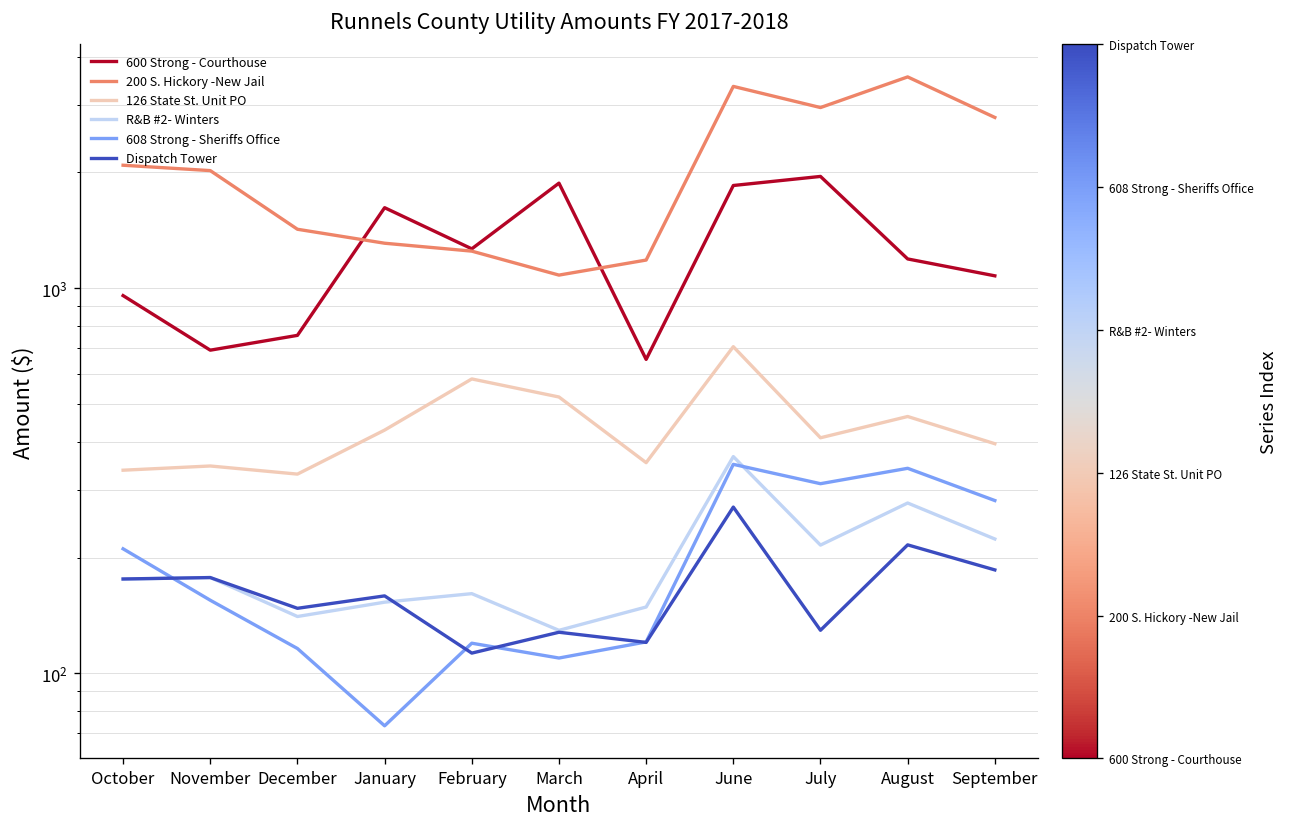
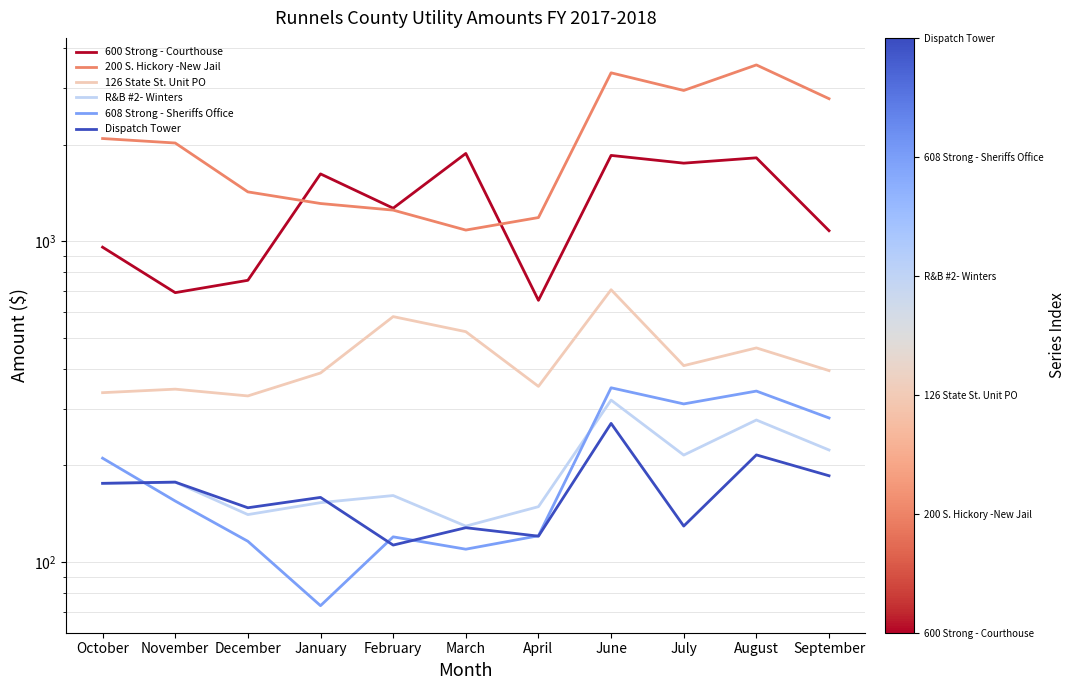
126 State St. Unit PO, January: 430 -> 390
R&B #2- Winters, June: 370 -> 320
600 Strong - Courthouse, July: 2000 -> 1800
600 Strong - Courthouse, August: 1190 -> 1800
